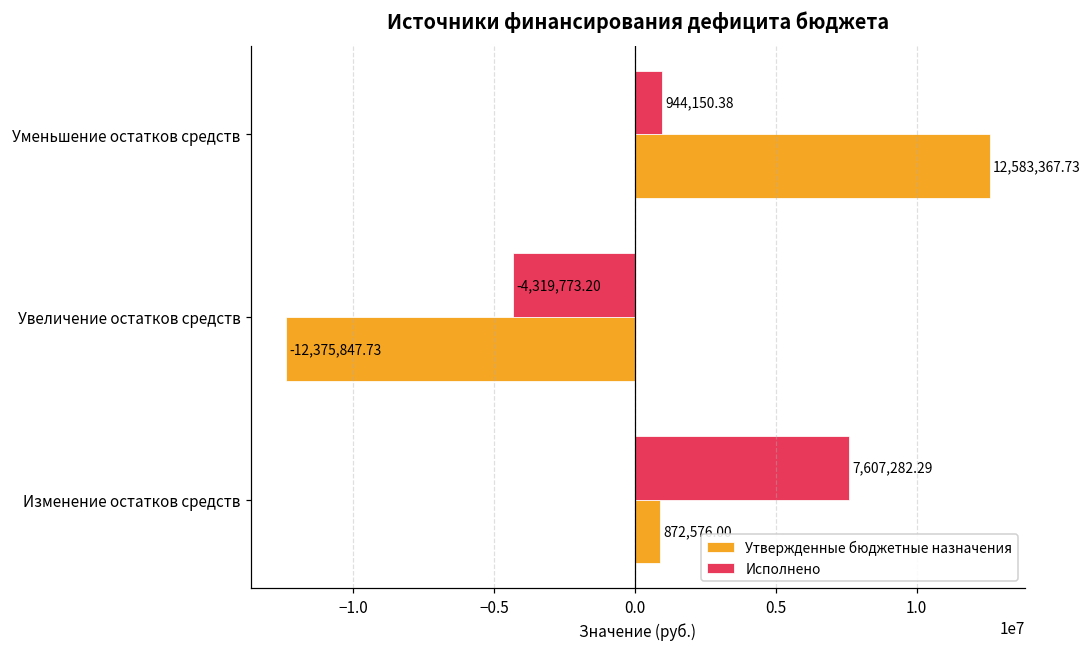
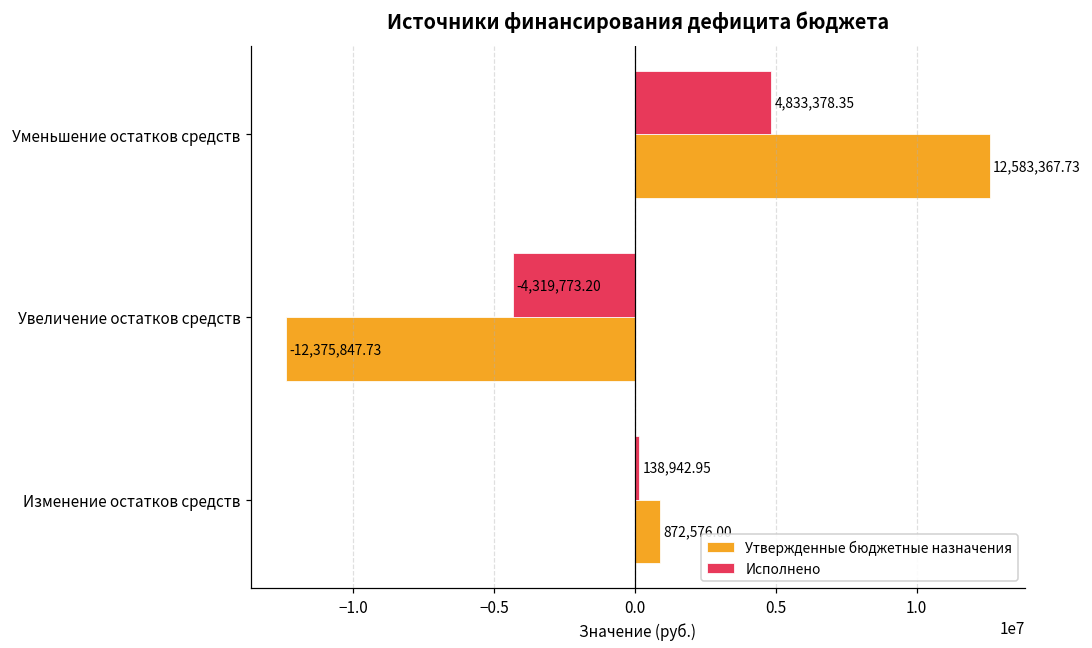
Исполнено, Уменьшение остатков средств: 944,150.38 -> 4,833,378.35
Исполнено, Изменение остатков средств: 7,607,282.29 -> 138,942.95
